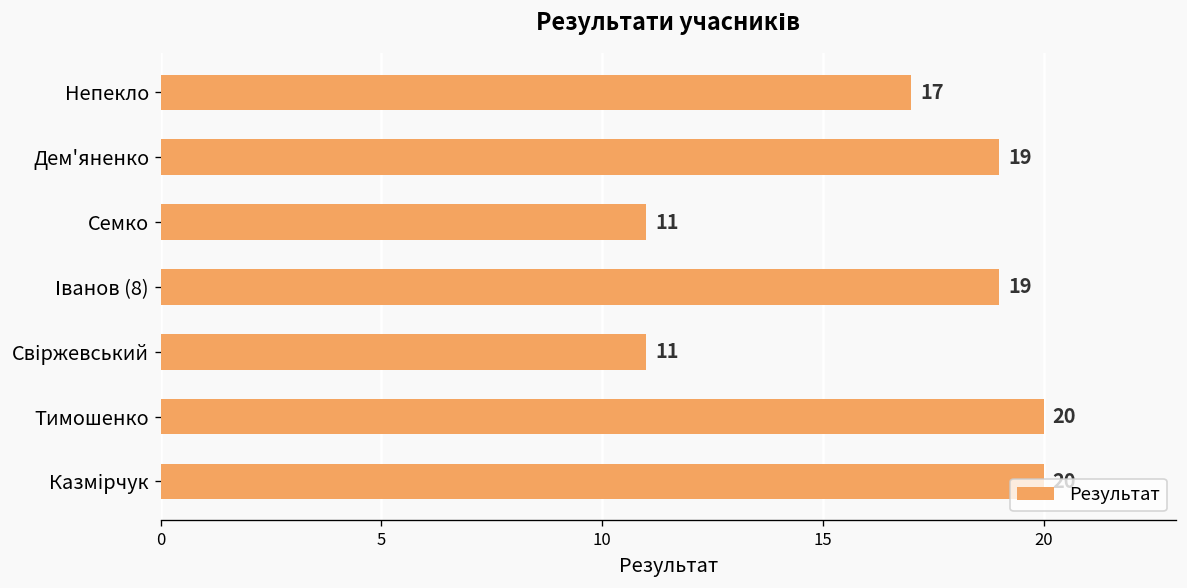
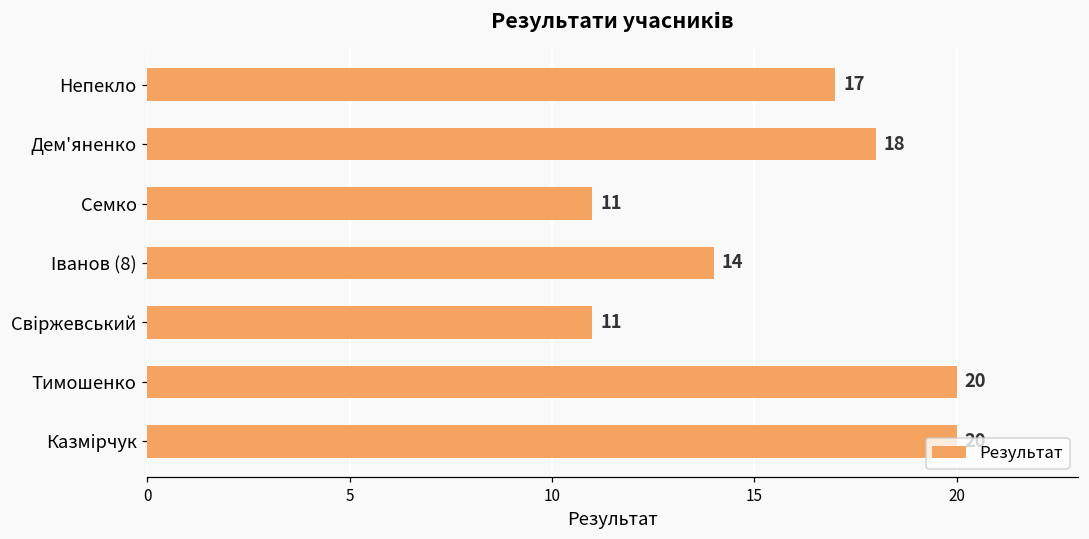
Дем'яненко: 19 -> 18
Іванов (8): 19 -> 14
